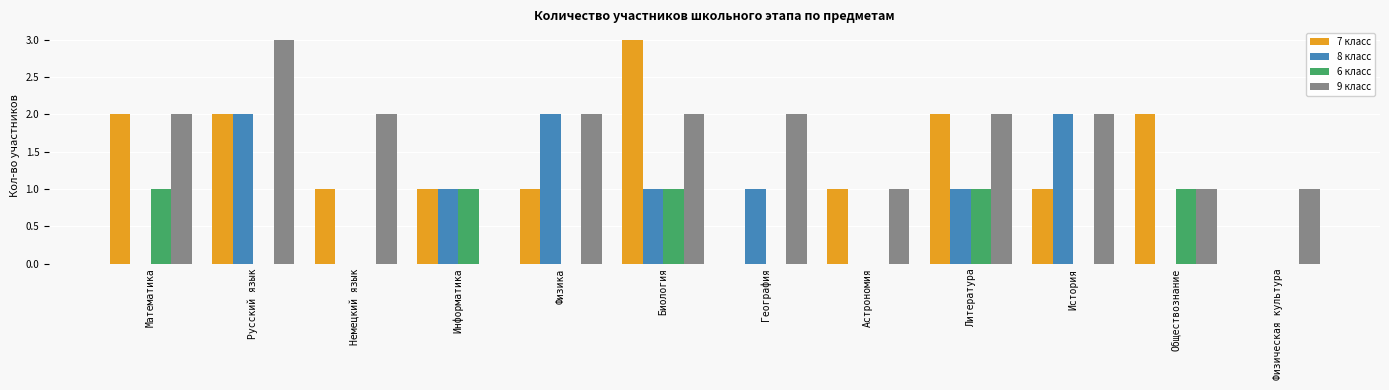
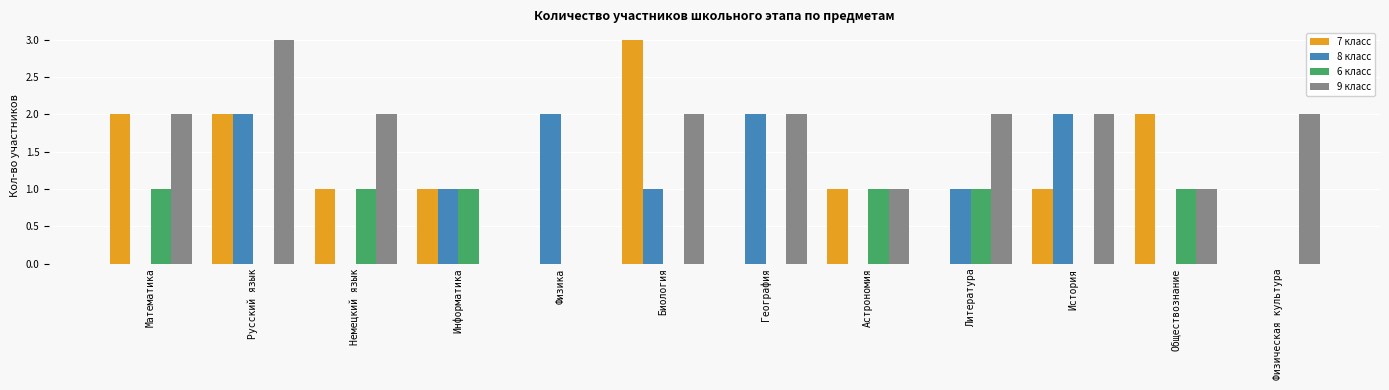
6 класс, Немецкий язык: 0 -> 1
7 класс, Физика: 1 -> 0
9 класс, Физика: 2 -> 0
6 класс, Биология: 1 -> 0
8 класс, География: 1 -> 2
6 класс, Астрономия: 0 -> 1
7 класс, Литература: 2 -> 0
9 класс, Физическая культура: 1 -> 2
